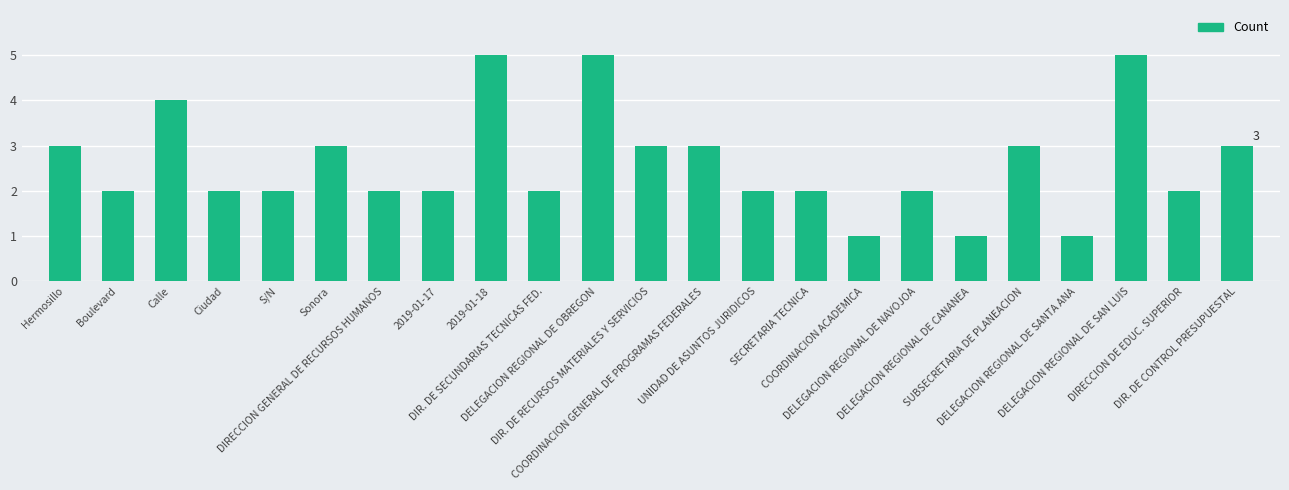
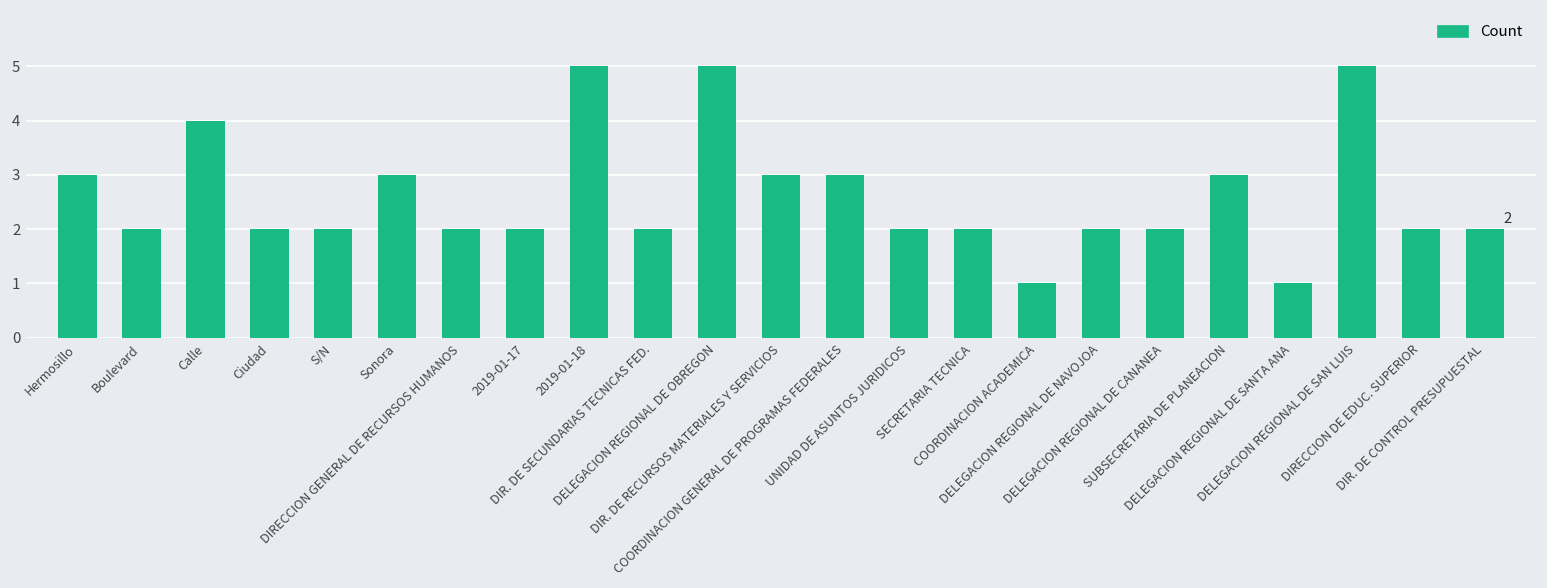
DELEGACION REGIONAL DE CANANEA: 1 -> 2
DIR. DE CONTROL PRESUPUESTAL: 3 -> 2
